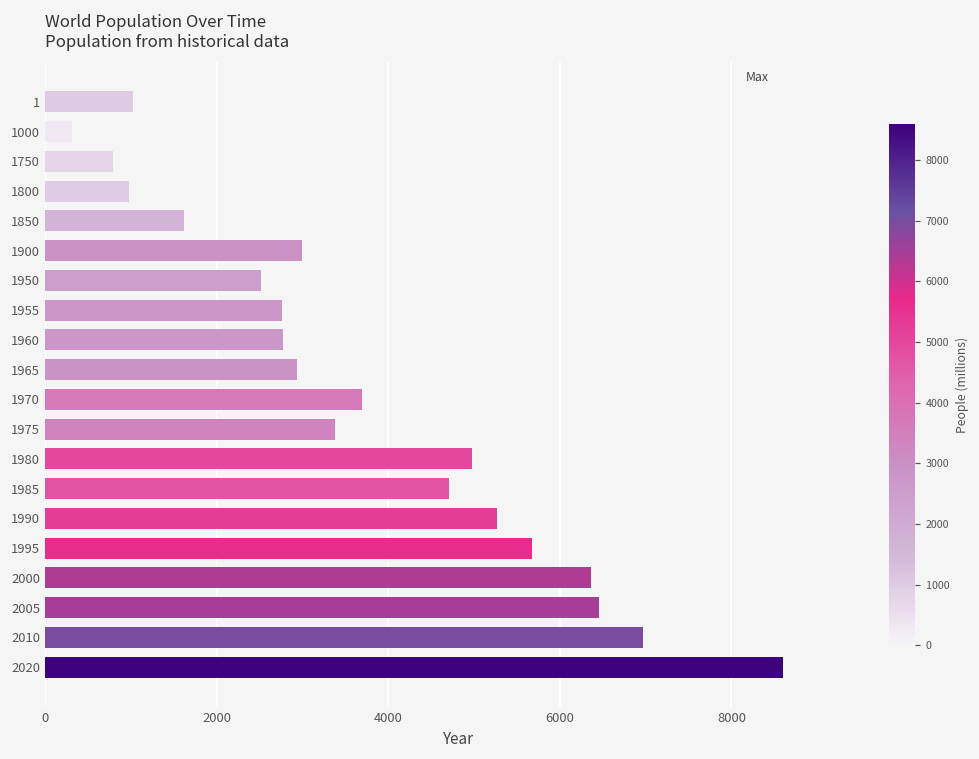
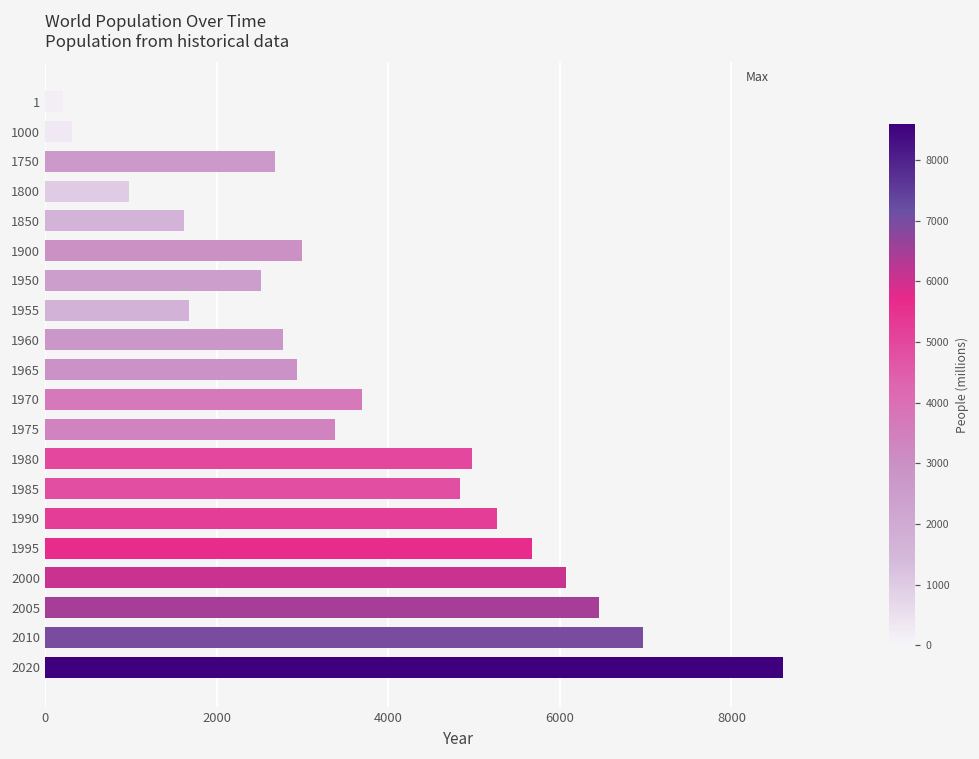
1: 1000 -> 200
1750: 800 -> 2700
1955: 2800 -> 1700
1985: 4700 -> 4800
2000: 6400 -> 6100
